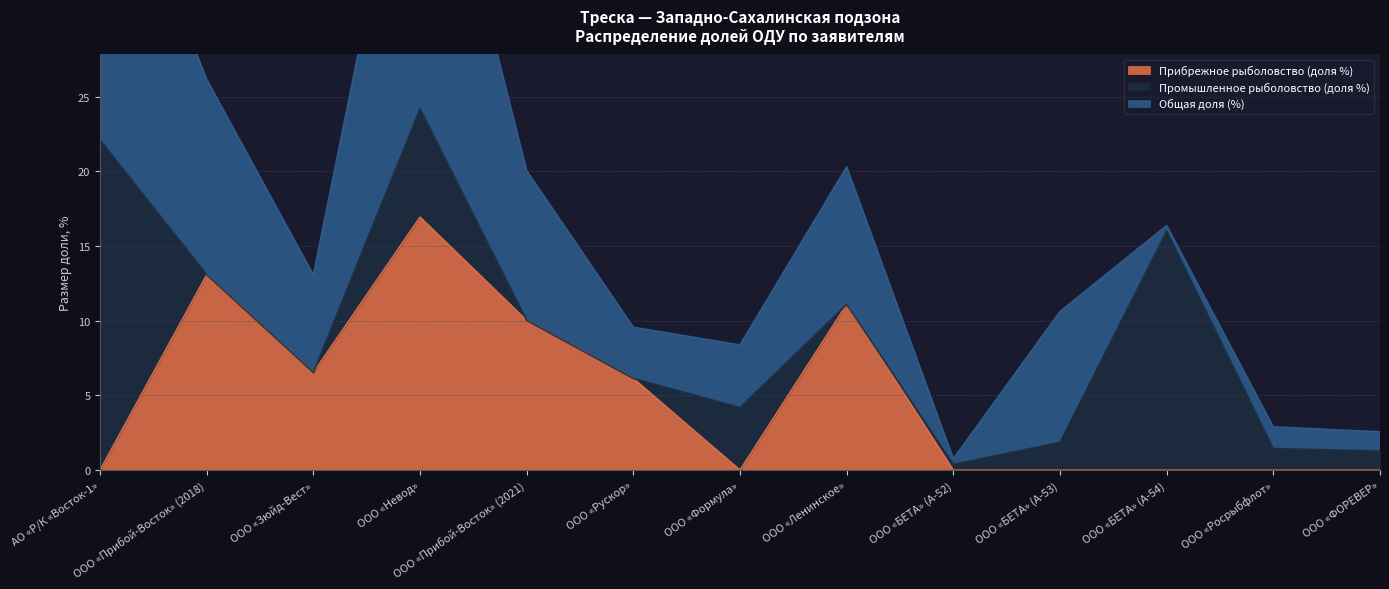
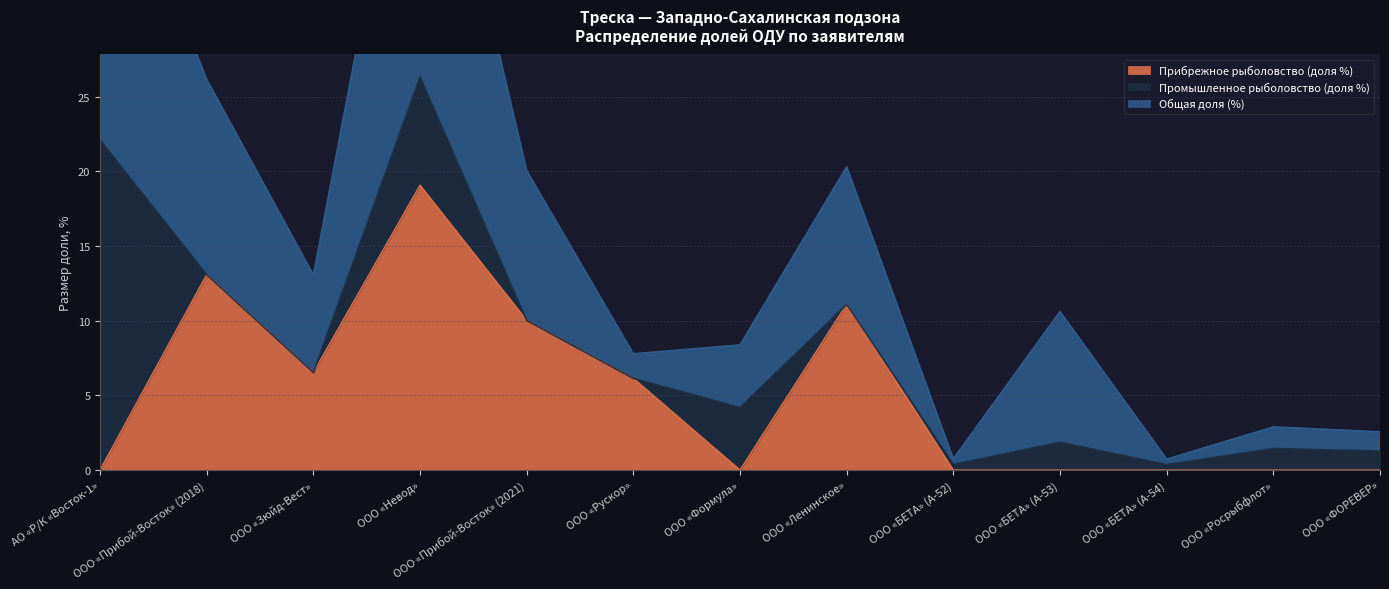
Прибрежное рыболовство (доля %), ООО «Невод»: 16.9 -> 19.1
Общая доля (%), ООО «Рускор»: 3.4 -> 1.6
Промышленное рыболовство (доля %), ООО «БЕТА» (А-54): 16.0 -> 0.4
